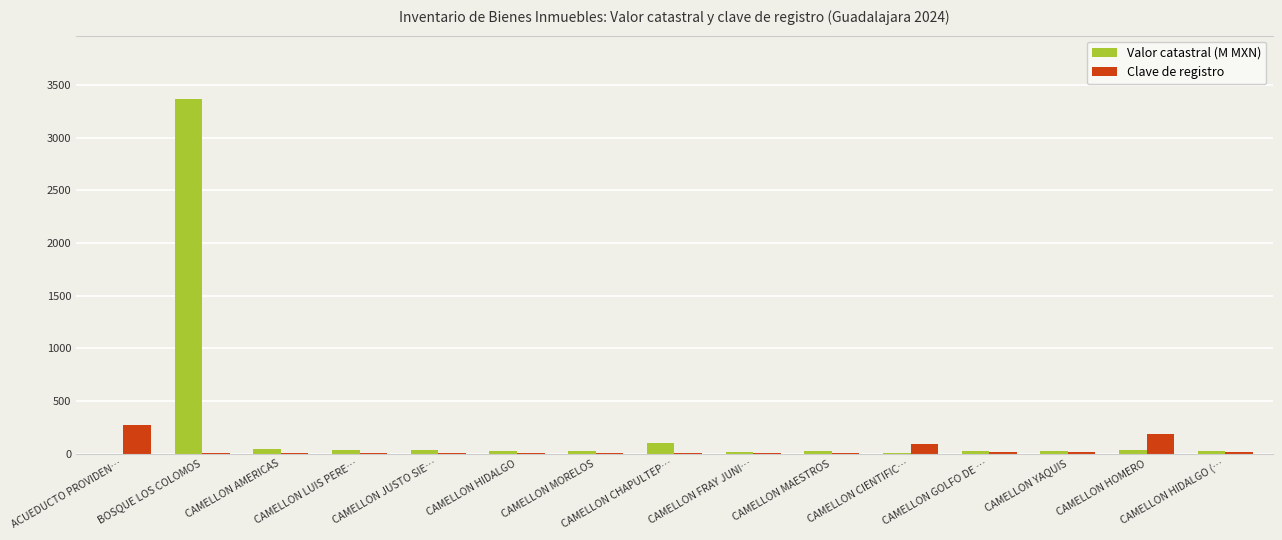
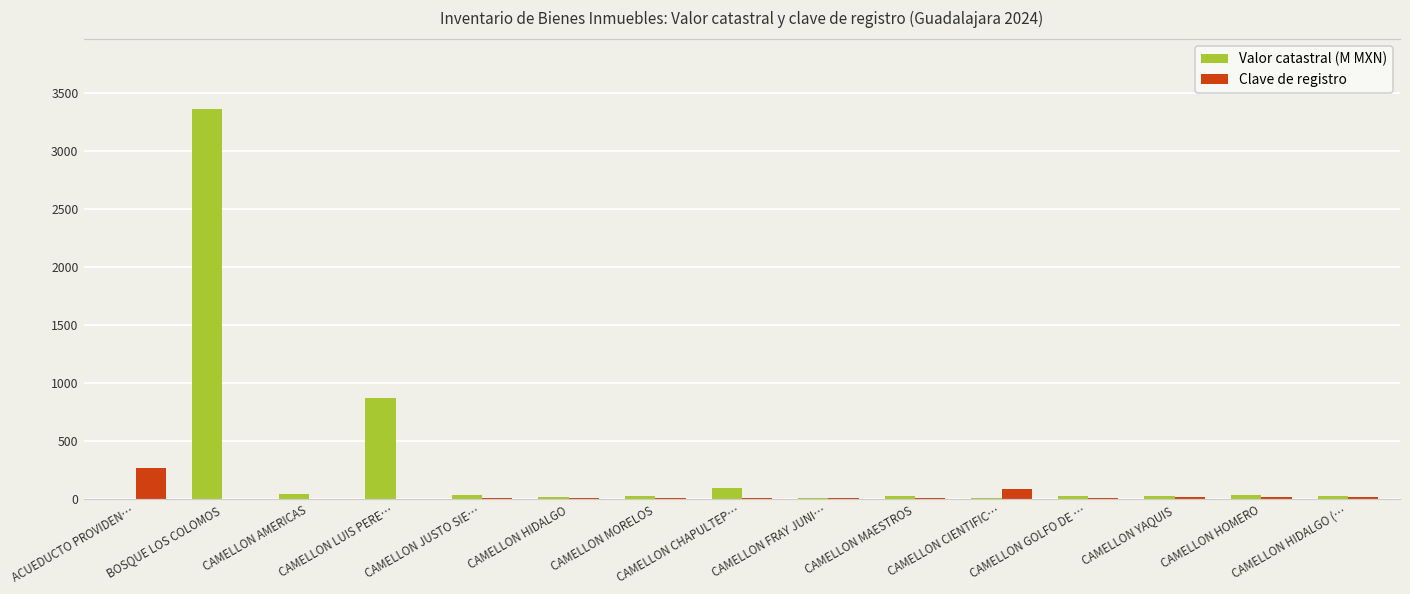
Valor catastral (M MXN), CAMELLON LUIS PERE…: 30 -> 870
Clave de registro, CAMELLON HOMERO: 190 -> 10
